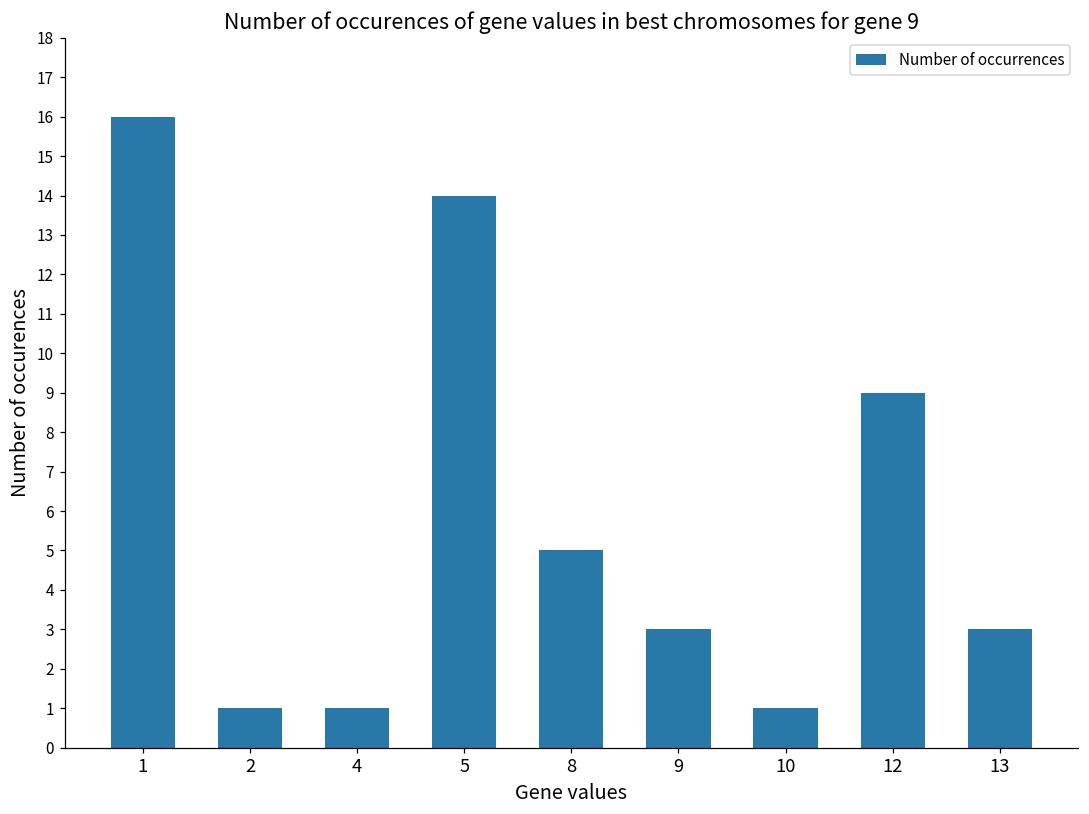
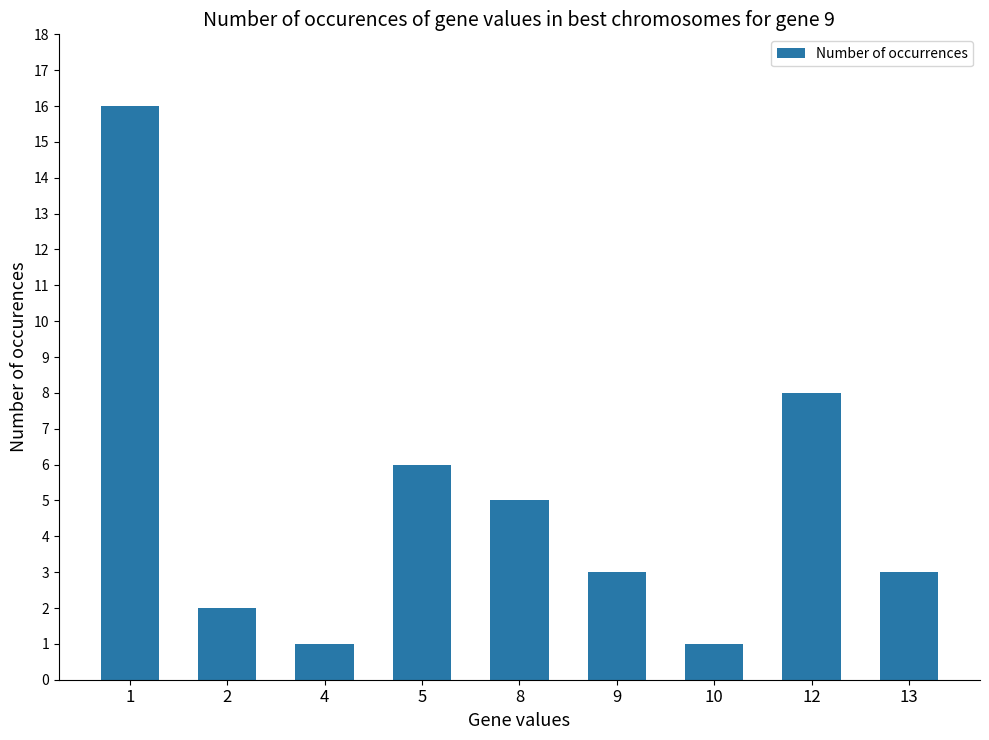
2: 1 -> 2
5: 14 -> 6
12: 9 -> 8
